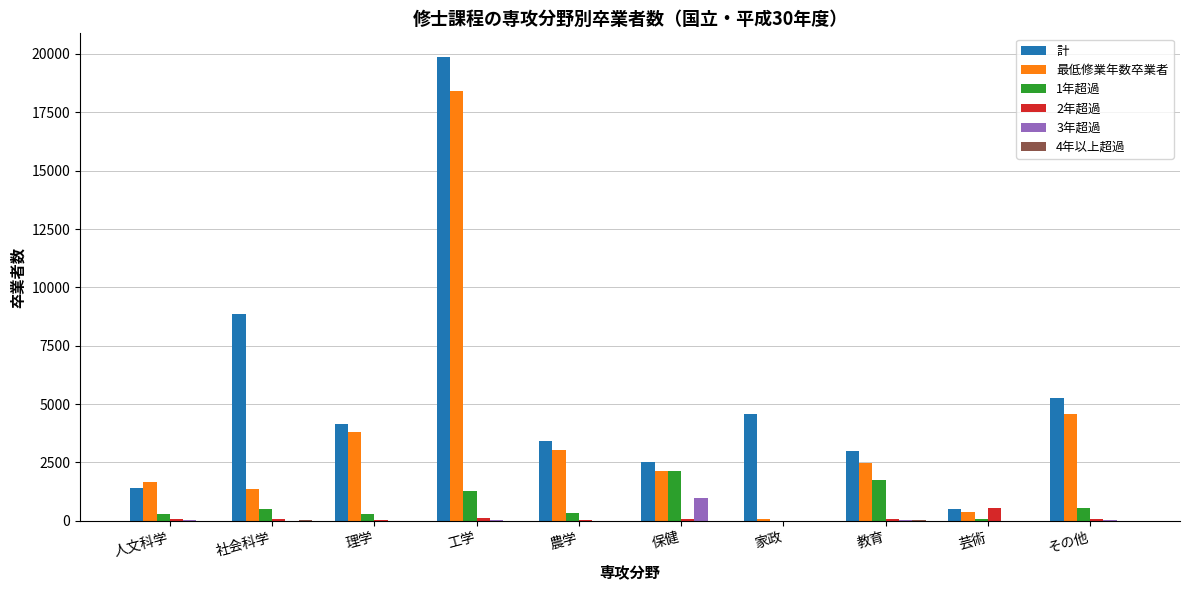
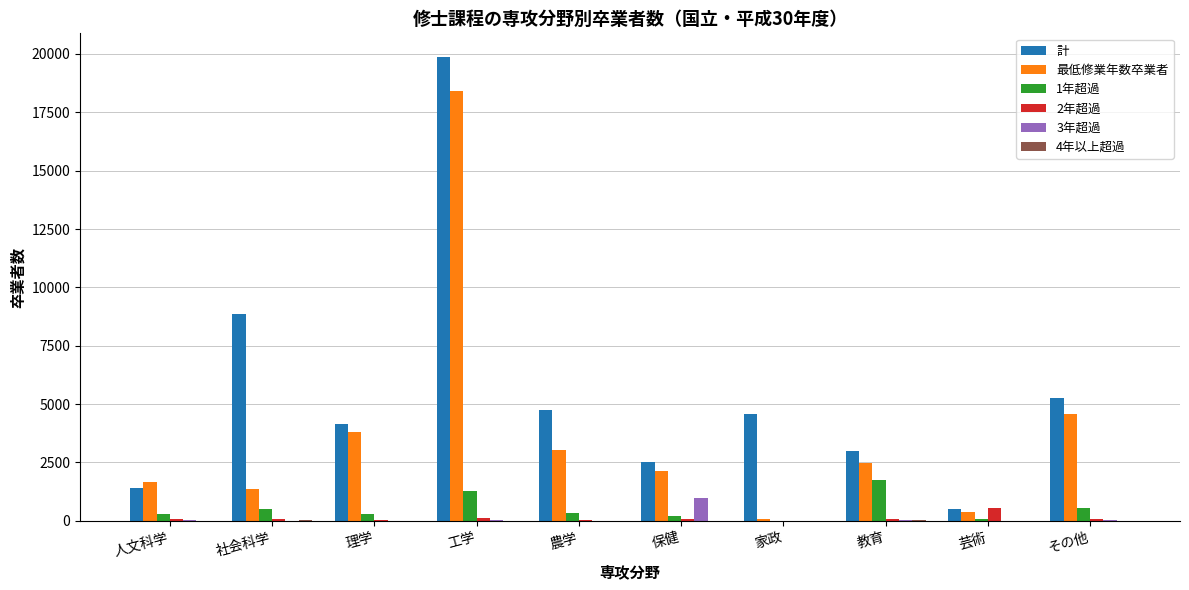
計, 農学: 3400 -> 4700
1年超過, 保健: 2100 -> 200
